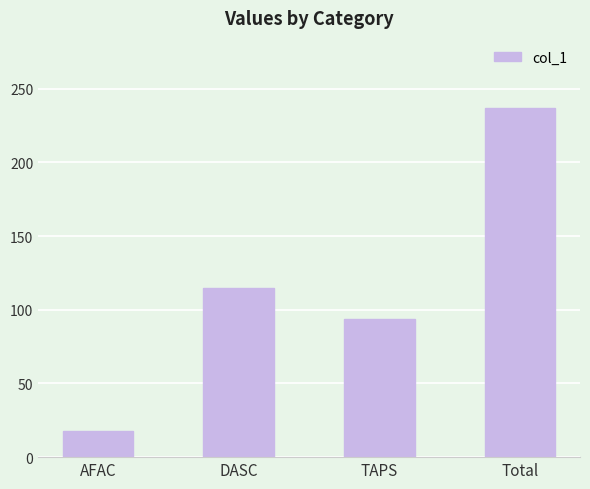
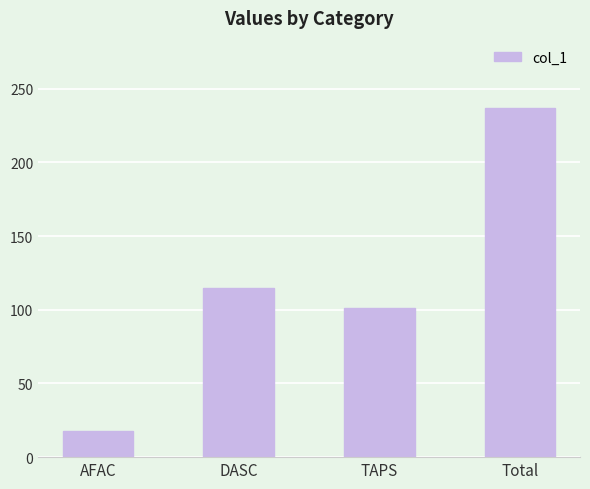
TAPS: 94 -> 101
